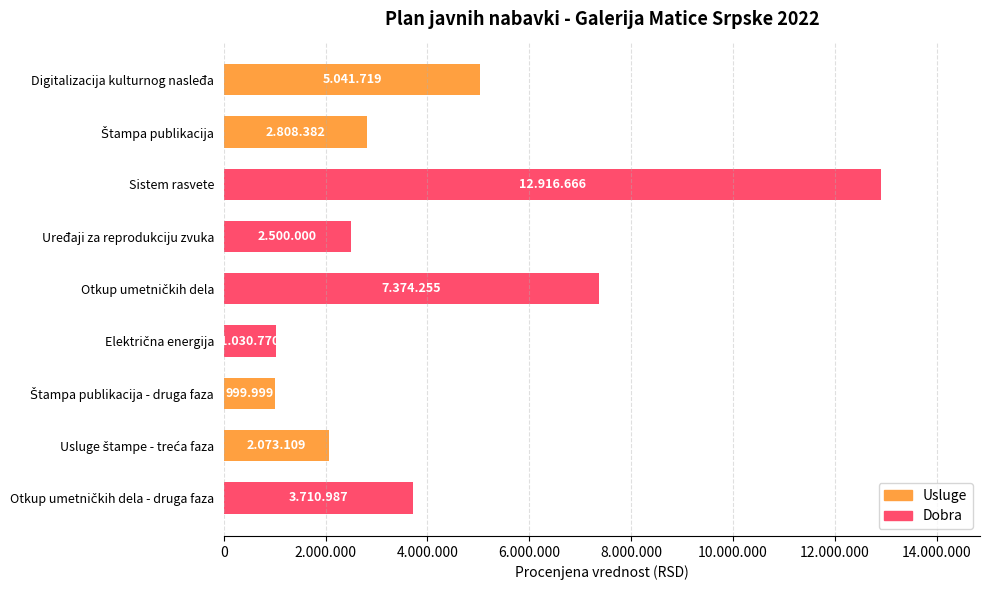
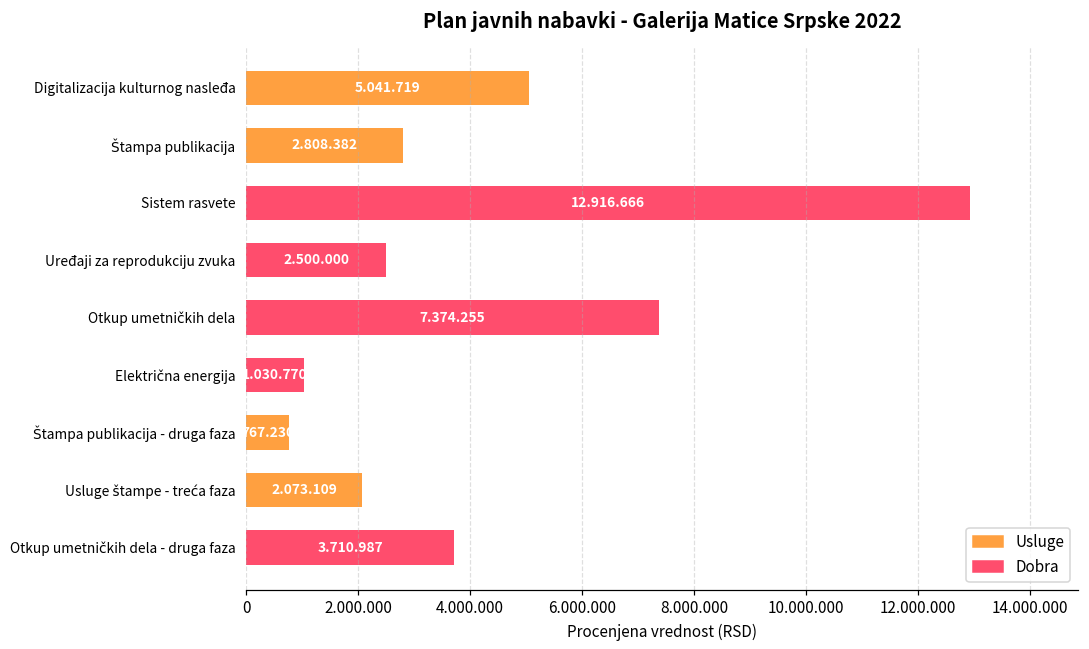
Štampa publikacija - druga faza: 999.999 -> 767.230
